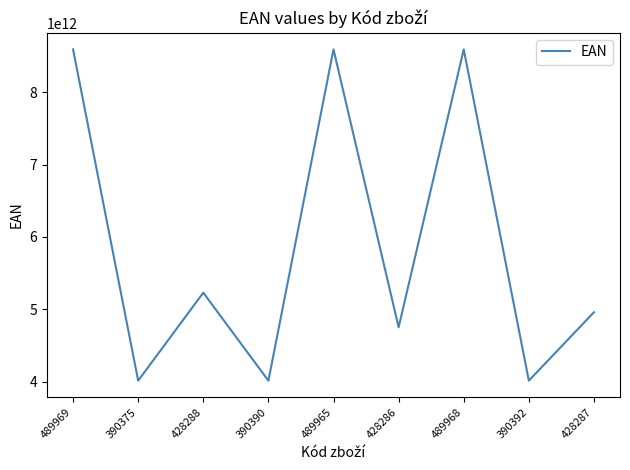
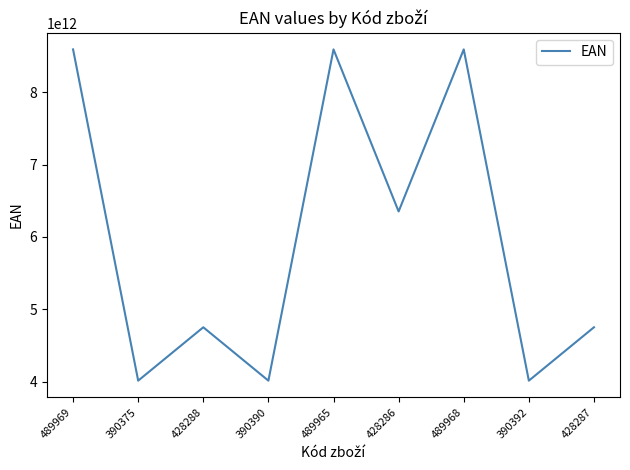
428288: 5200000000000 -> 4800000000000
428286: 4800000000000 -> 6400000000000
428287: 5000000000000 -> 4800000000000
